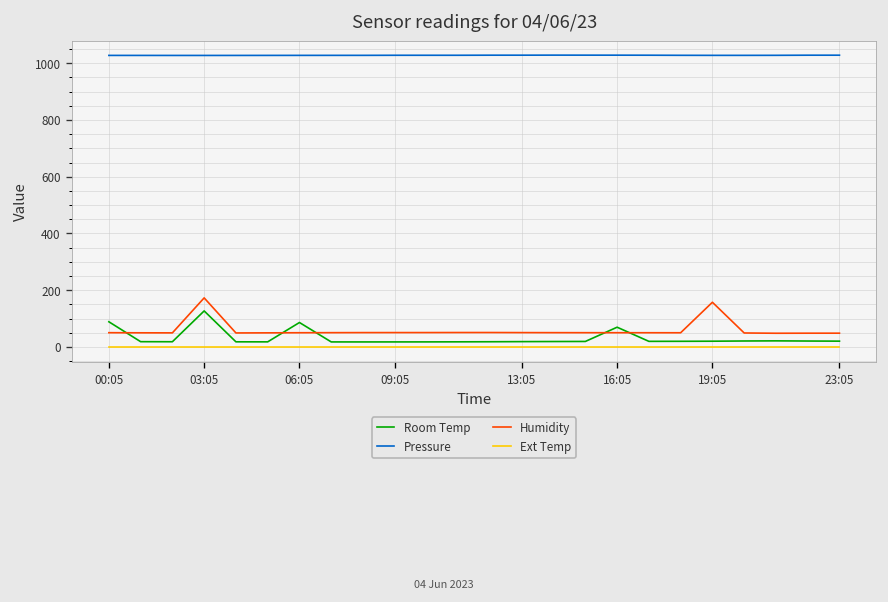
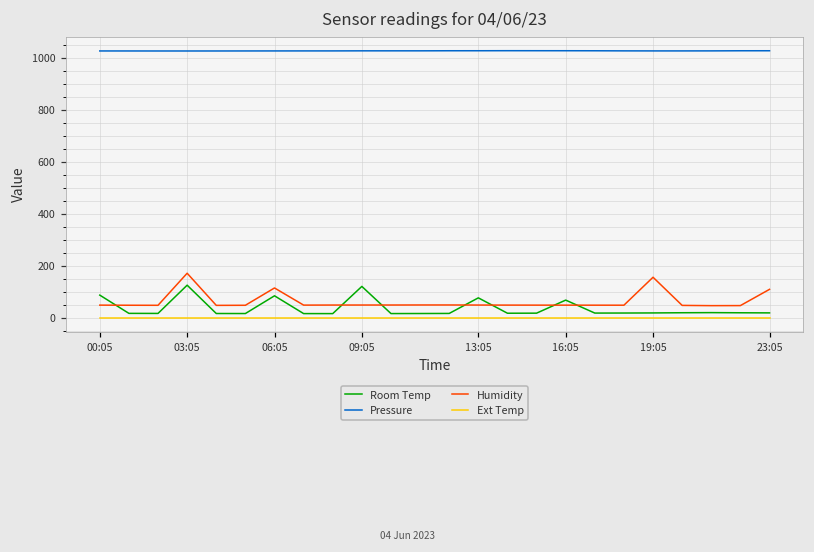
Humidity, 06:05: 50 -> 120
Room Temp, 09:05: 20 -> 120
Room Temp, 13:05: 20 -> 80
Humidity, 23:05: 50 -> 110
